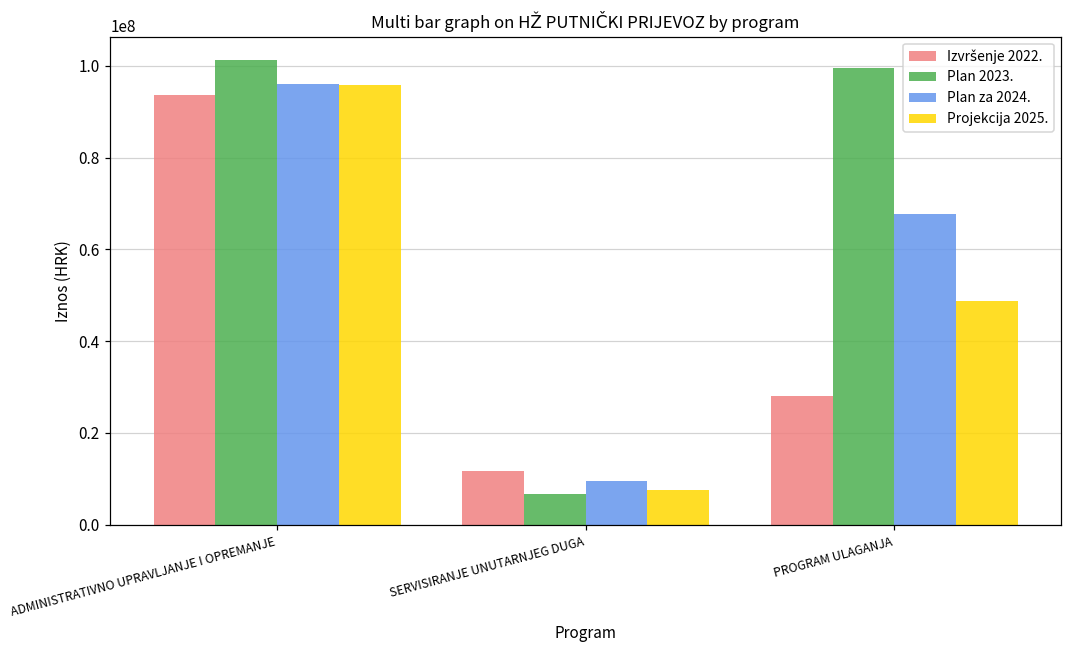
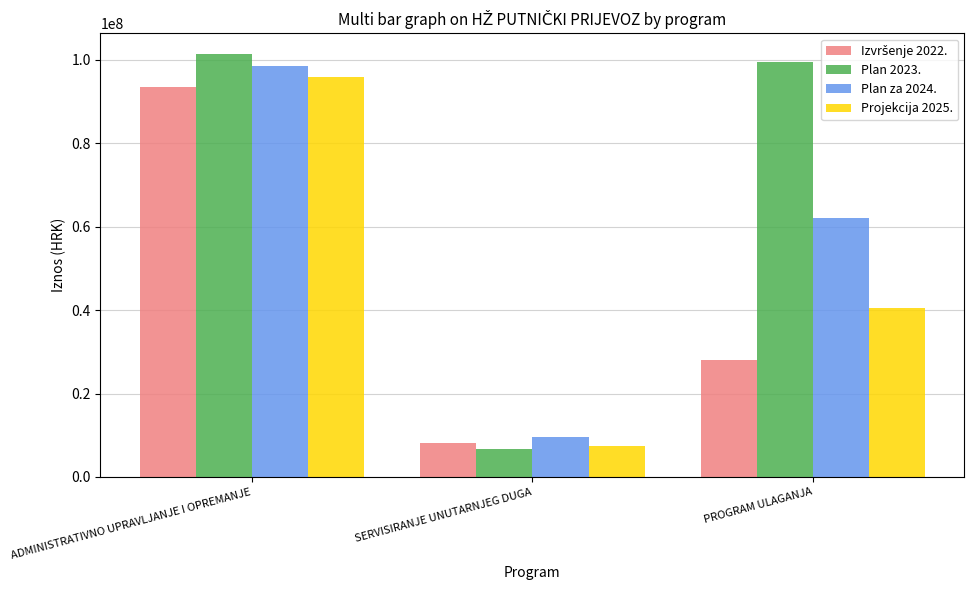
Plan za 2024., ADMINISTRATIVNO UPRAVLJANJE I OPREMANJE: 96000000 -> 98000000
Izvršenje 2022., SERVISIRANJE UNUTARNJEG DUGA: 12000000 -> 8000000
Plan za 2024., PROGRAM ULAGANJA: 68000000 -> 62000000
Projekcija 2025., PROGRAM ULAGANJA: 49000000 -> 40000000
